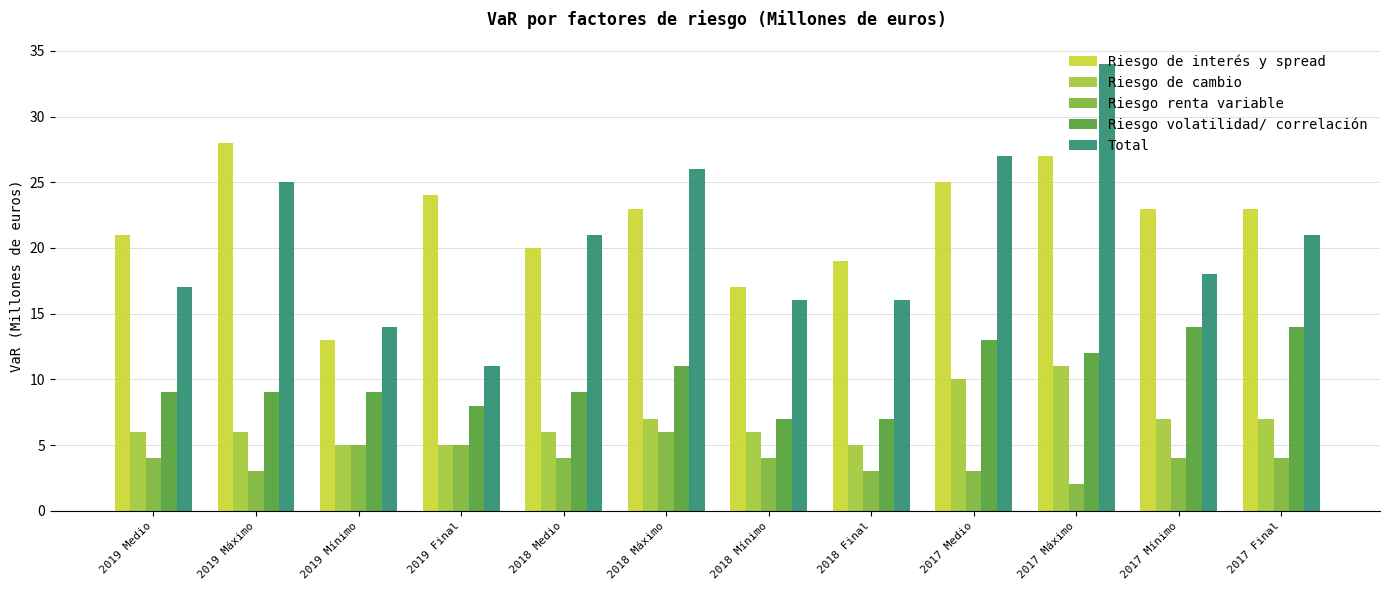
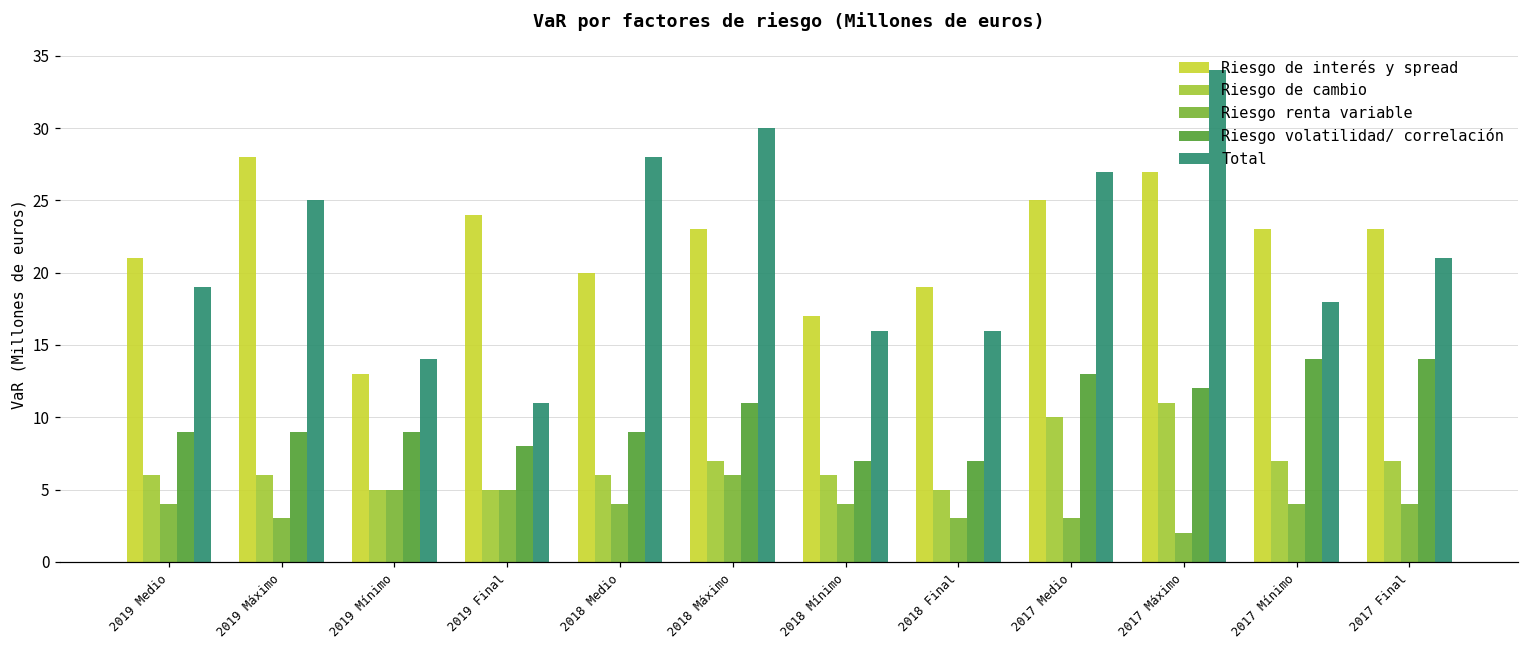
Total, 2019 Medio: 17 -> 19
Total, 2018 Medio: 21 -> 28
Total, 2018 Máximo: 26 -> 30
